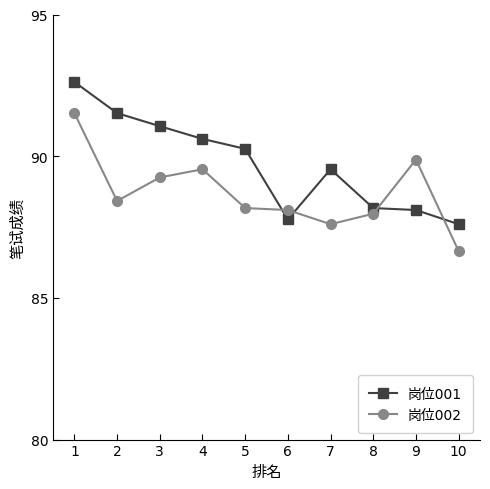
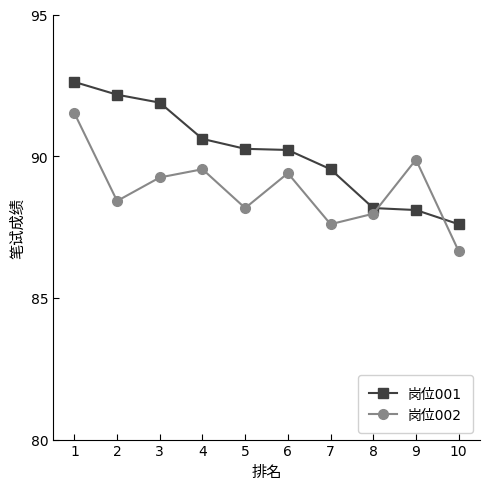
岗位001, 2: 91.5 -> 92.2
岗位001, 3: 91.1 -> 91.9
岗位001, 6: 87.8 -> 90.2
岗位002, 6: 88.1 -> 89.4
